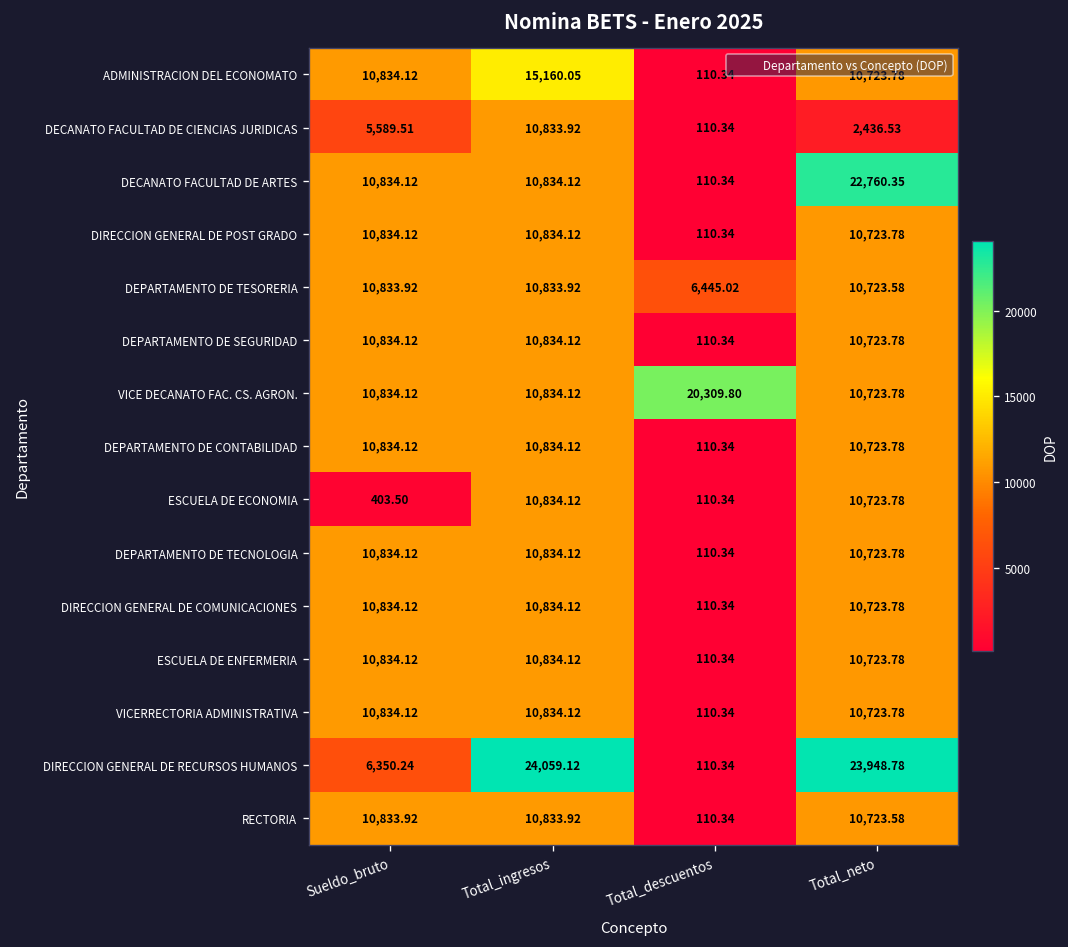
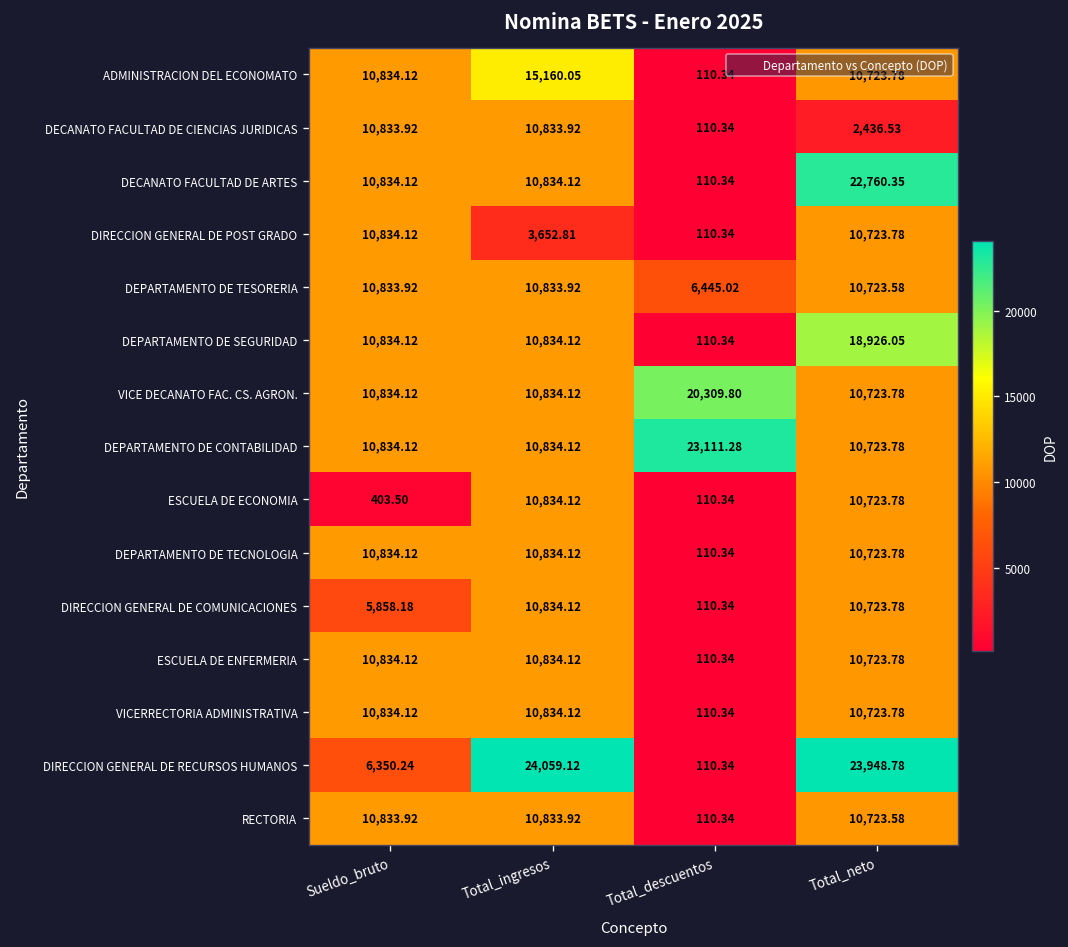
DECANATO FACULTAD DE CIENCIAS JURIDICAS, Sueldo_bruto: 5,589.51 -> 10,833.92
DIRECCION GENERAL DE POST GRADO, Total_ingresos: 10,834.12 -> 3,652.81
DEPARTAMENTO DE SEGURIDAD, Total_neto: 10,723.78 -> 18,926.05
DEPARTAMENTO DE CONTABILIDAD, Total_descuentos: 110.34 -> 23,111.28
DIRECCION GENERAL DE COMUNICACIONES, Sueldo_bruto: 10,834.12 -> 5,858.18
